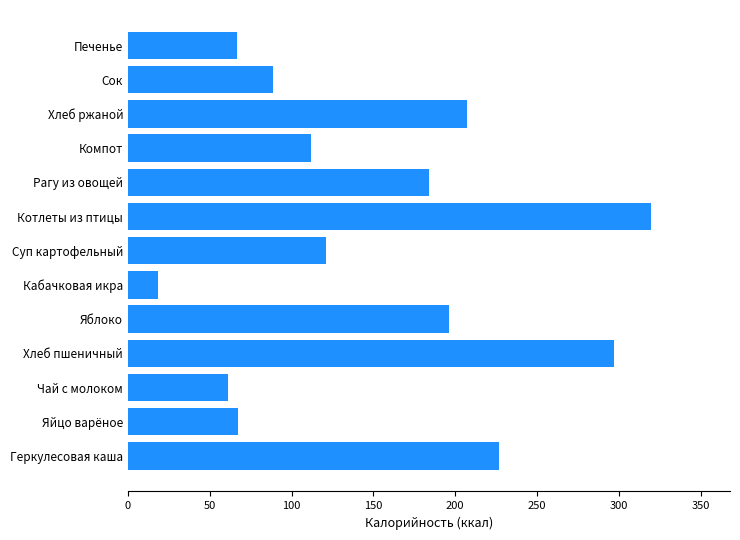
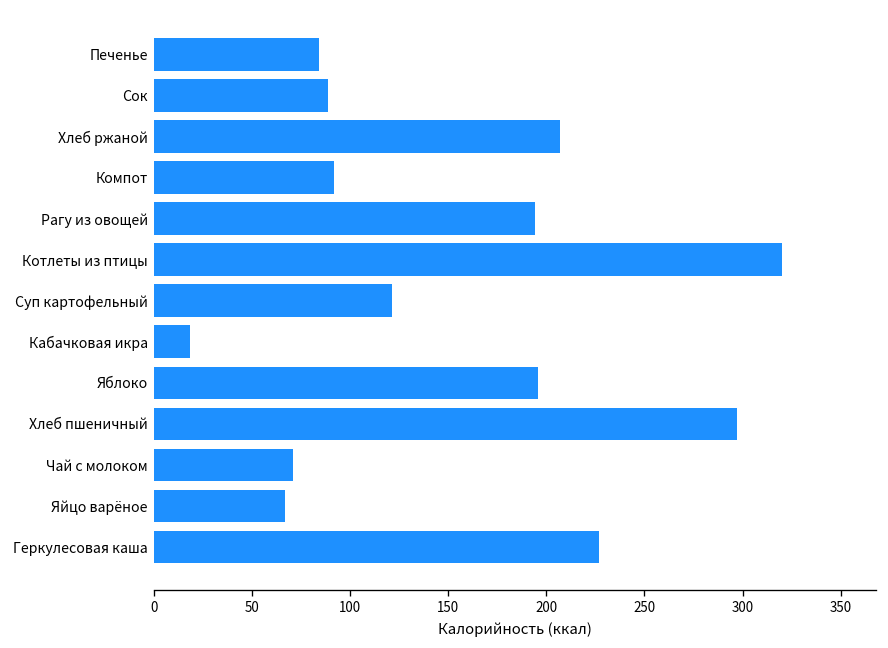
Печенье: 67 -> 85
Компот: 112 -> 92
Рагу из овощей: 184 -> 194
Чай с молоком: 61 -> 71
